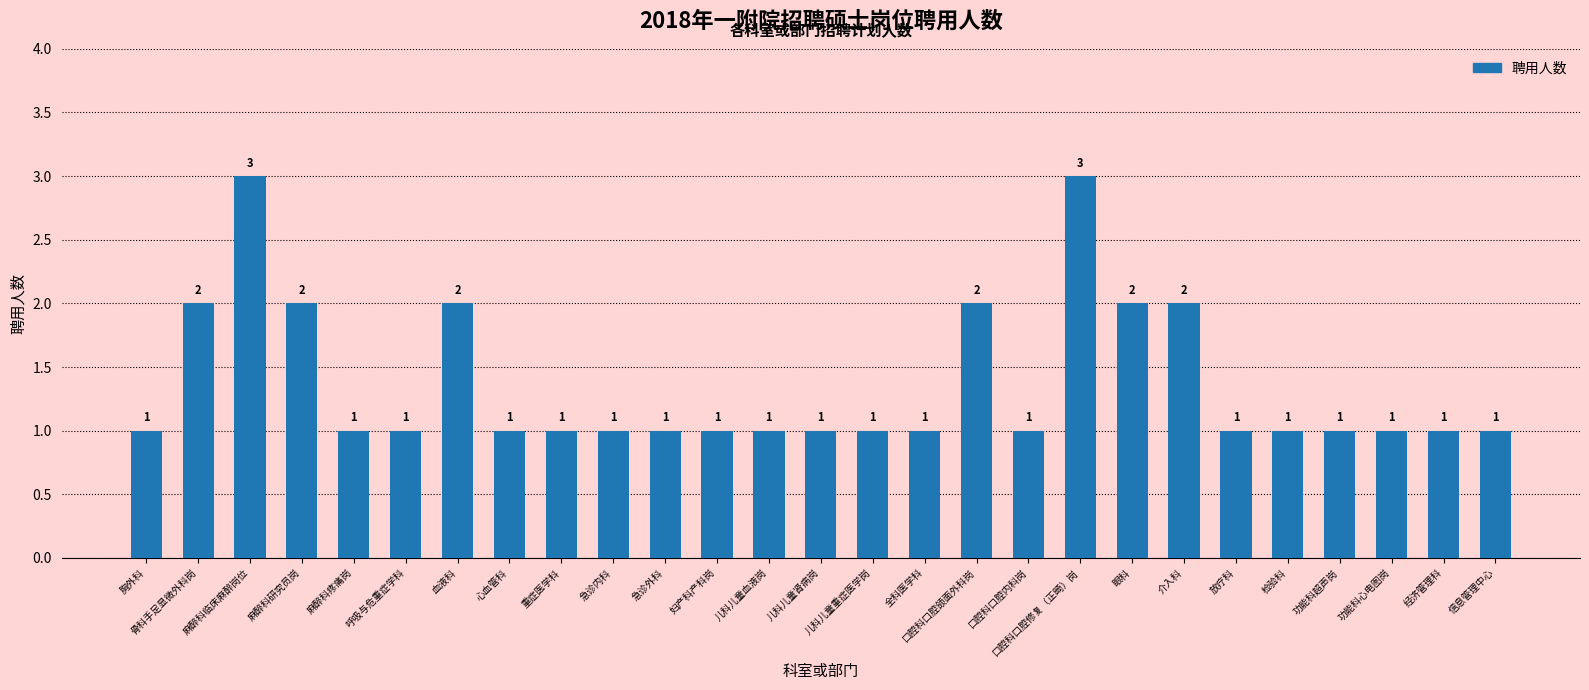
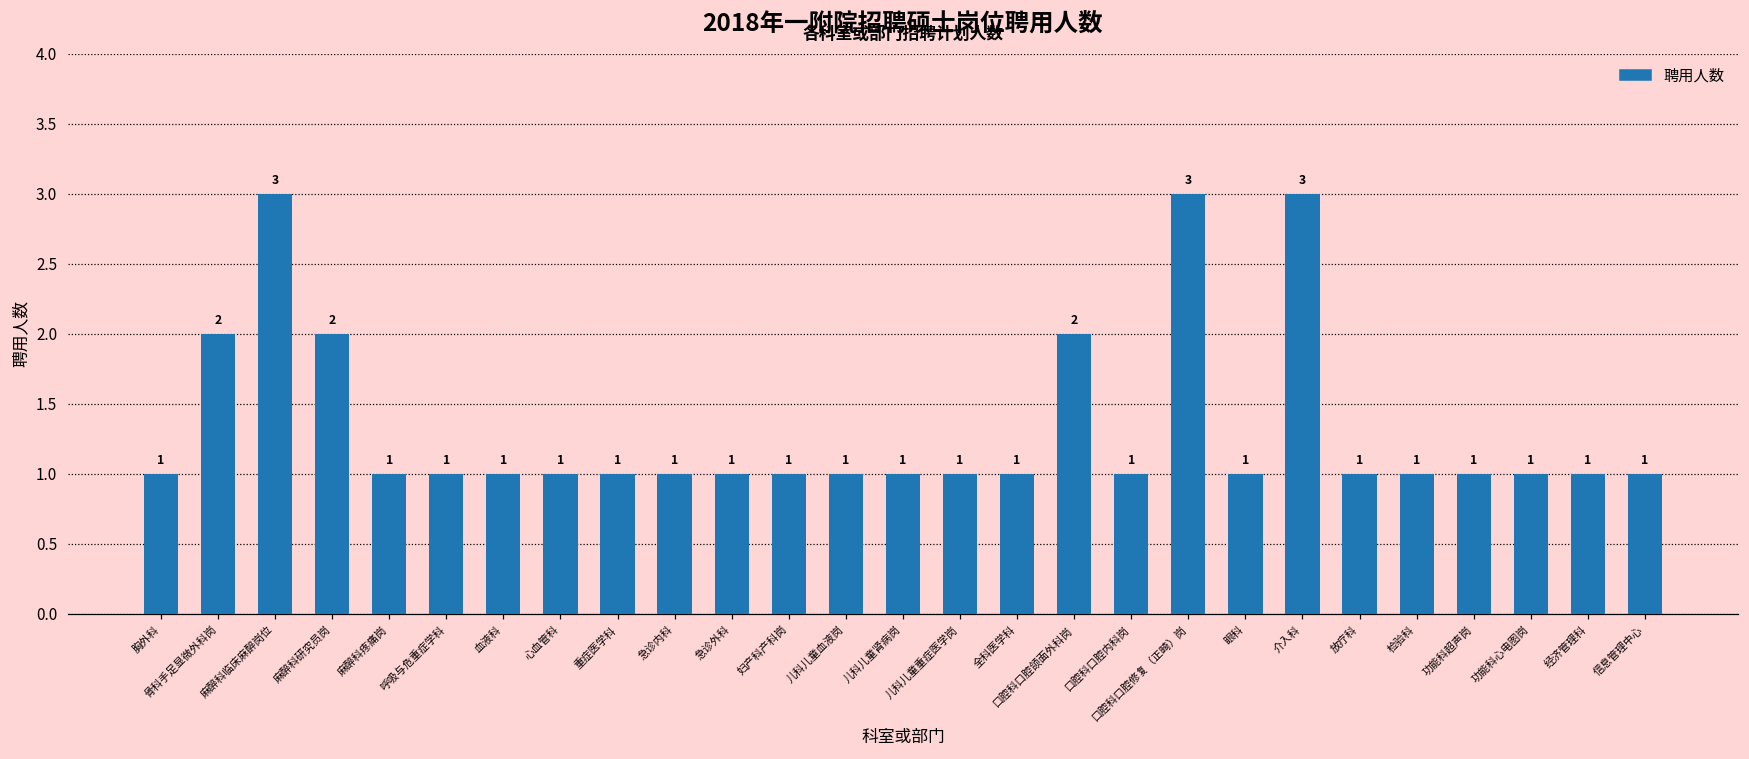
血液科: 2 -> 1
眼科: 2 -> 1
介入科: 2 -> 3
